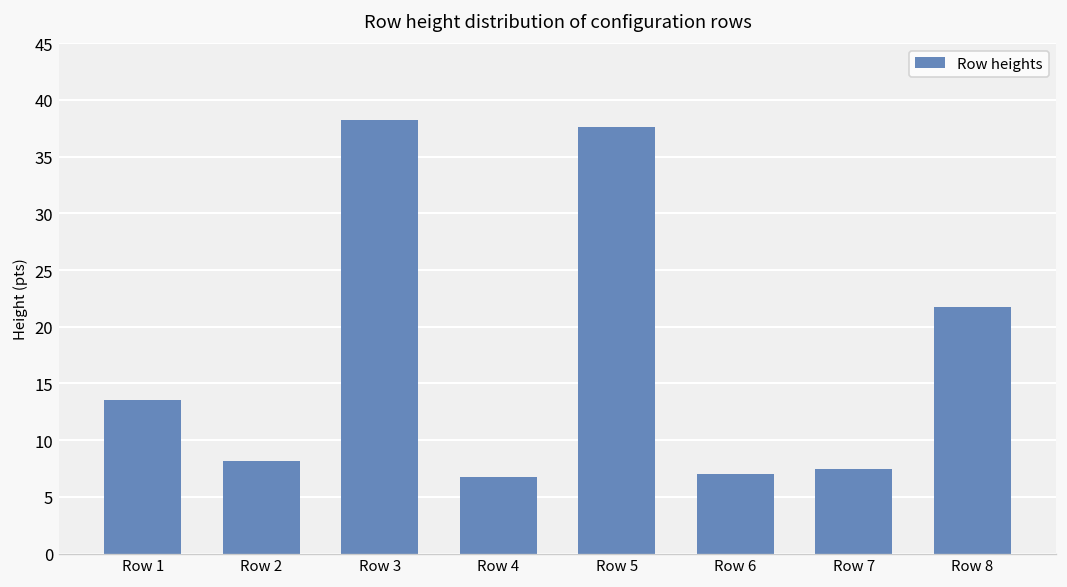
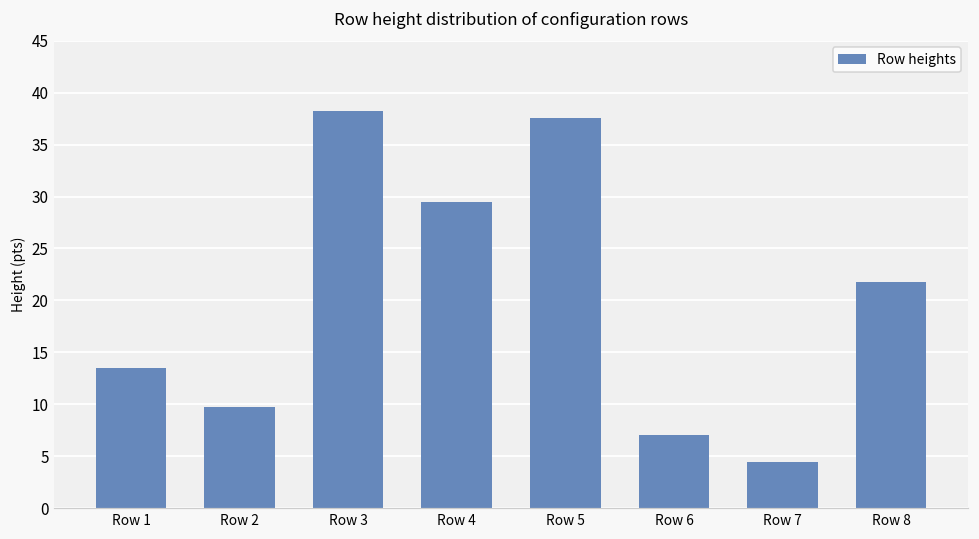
Row 2: 8 -> 10
Row 4: 7 -> 29
Row 7: 8 -> 5
